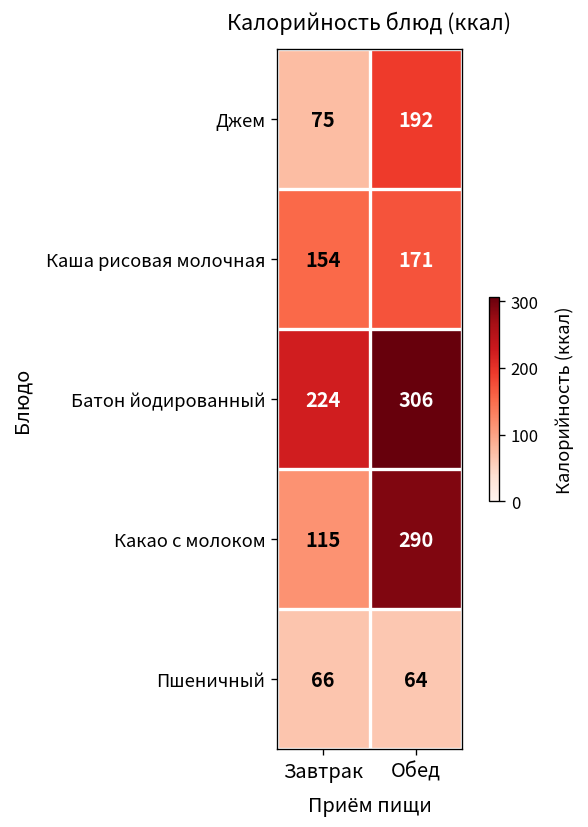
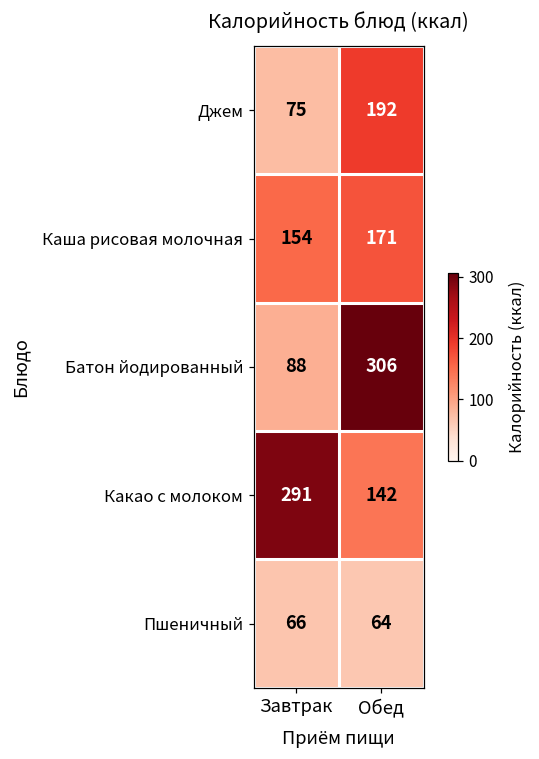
Батон йодированный, Завтрак: 224 -> 88
Какао с молоком, Завтрак: 115 -> 291
Какао с молоком, Обед: 290 -> 142
